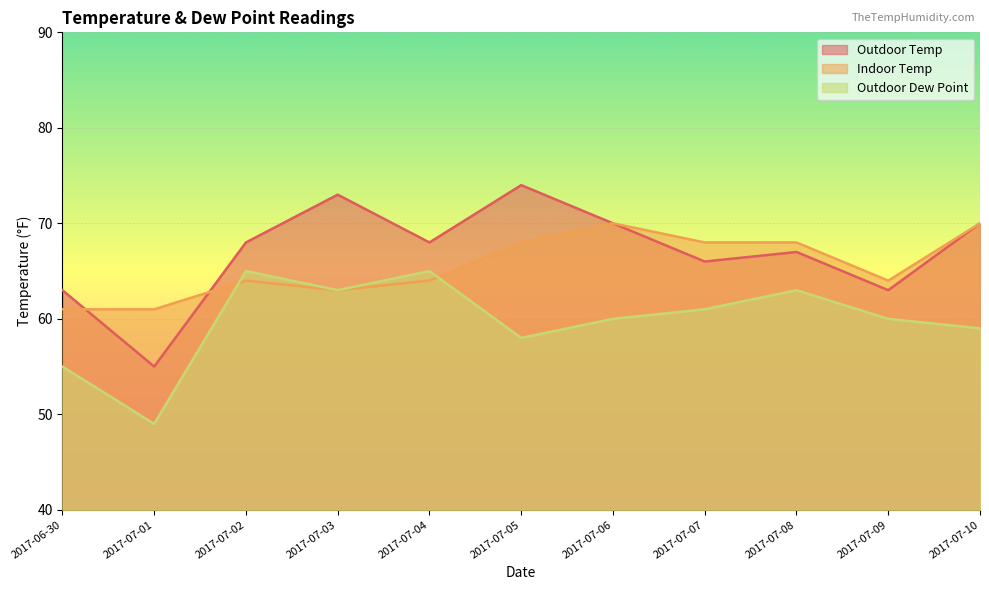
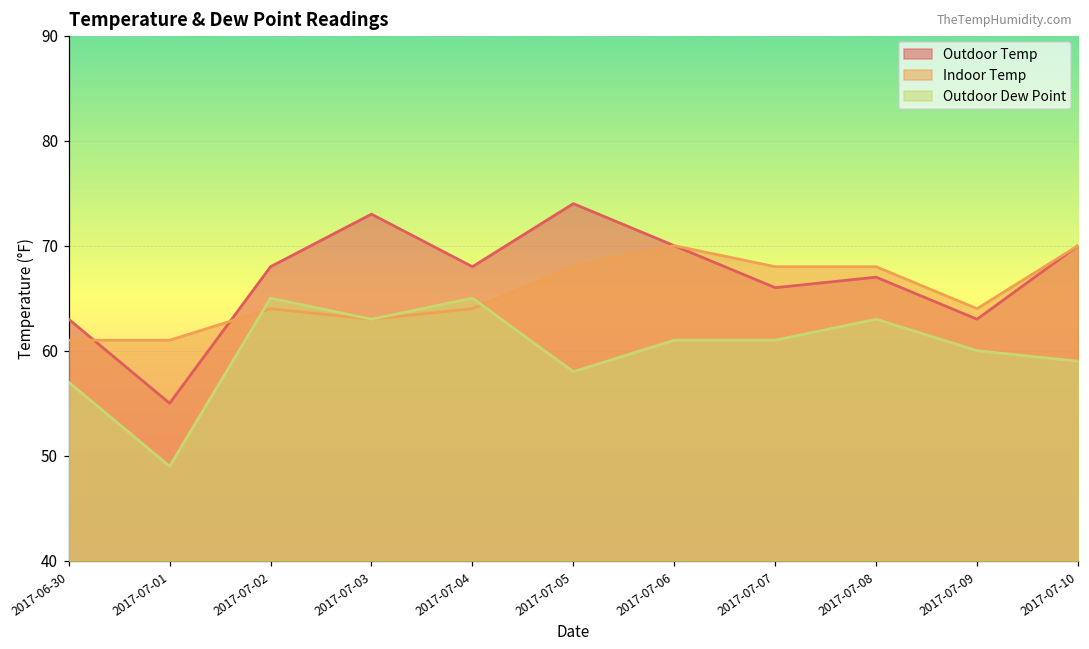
Outdoor Dew Point, 2017-06-30: 55 -> 57
Outdoor Dew Point, 2017-07-06: 60 -> 61
